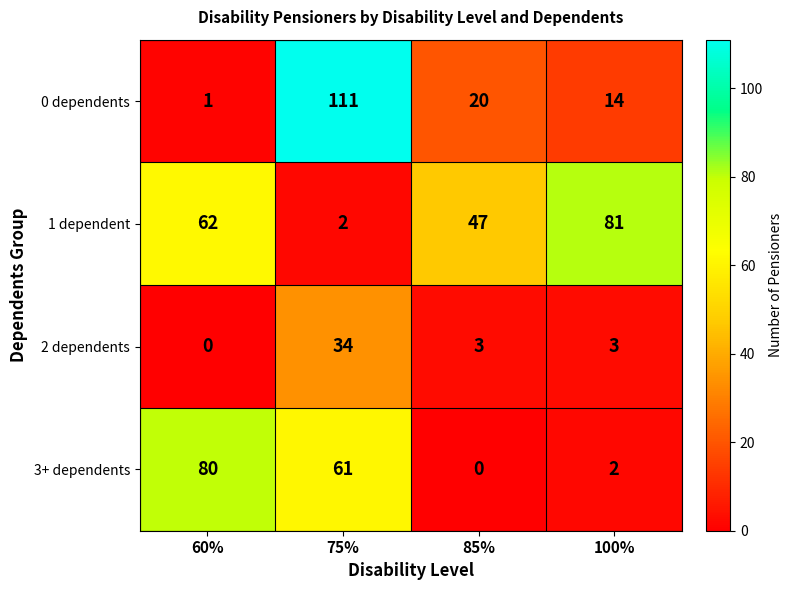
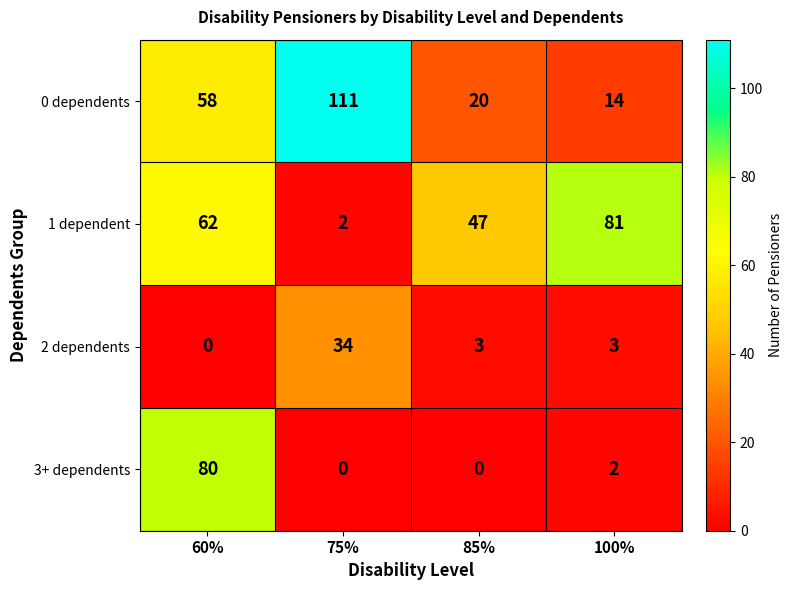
0 dependents, 60%: 1 -> 58
3+ dependents, 75%: 61 -> 0
